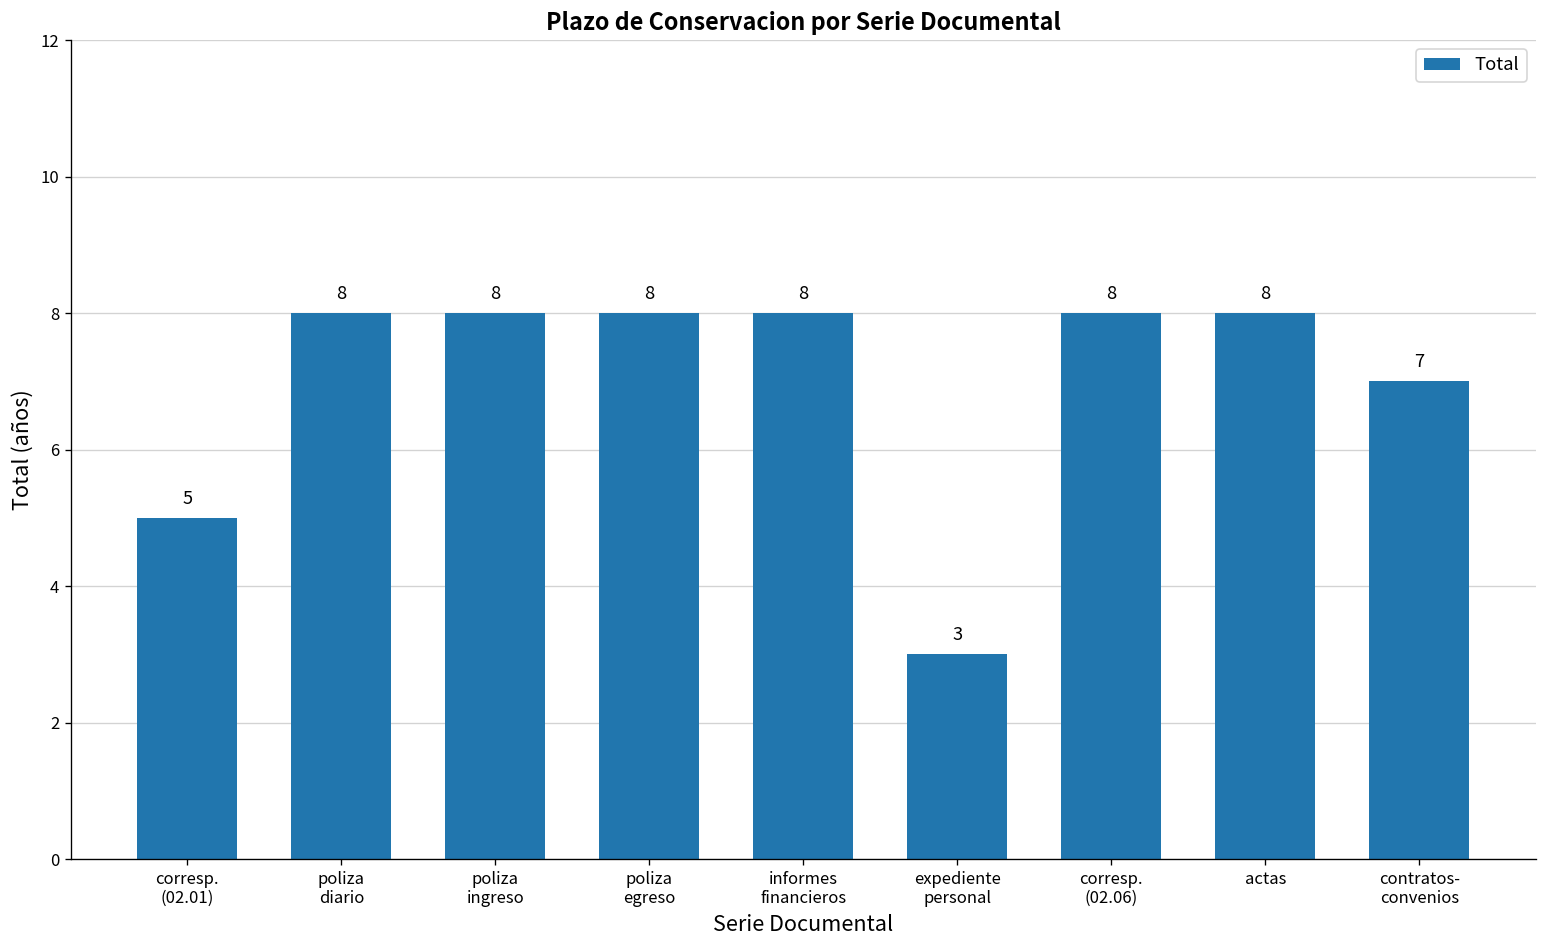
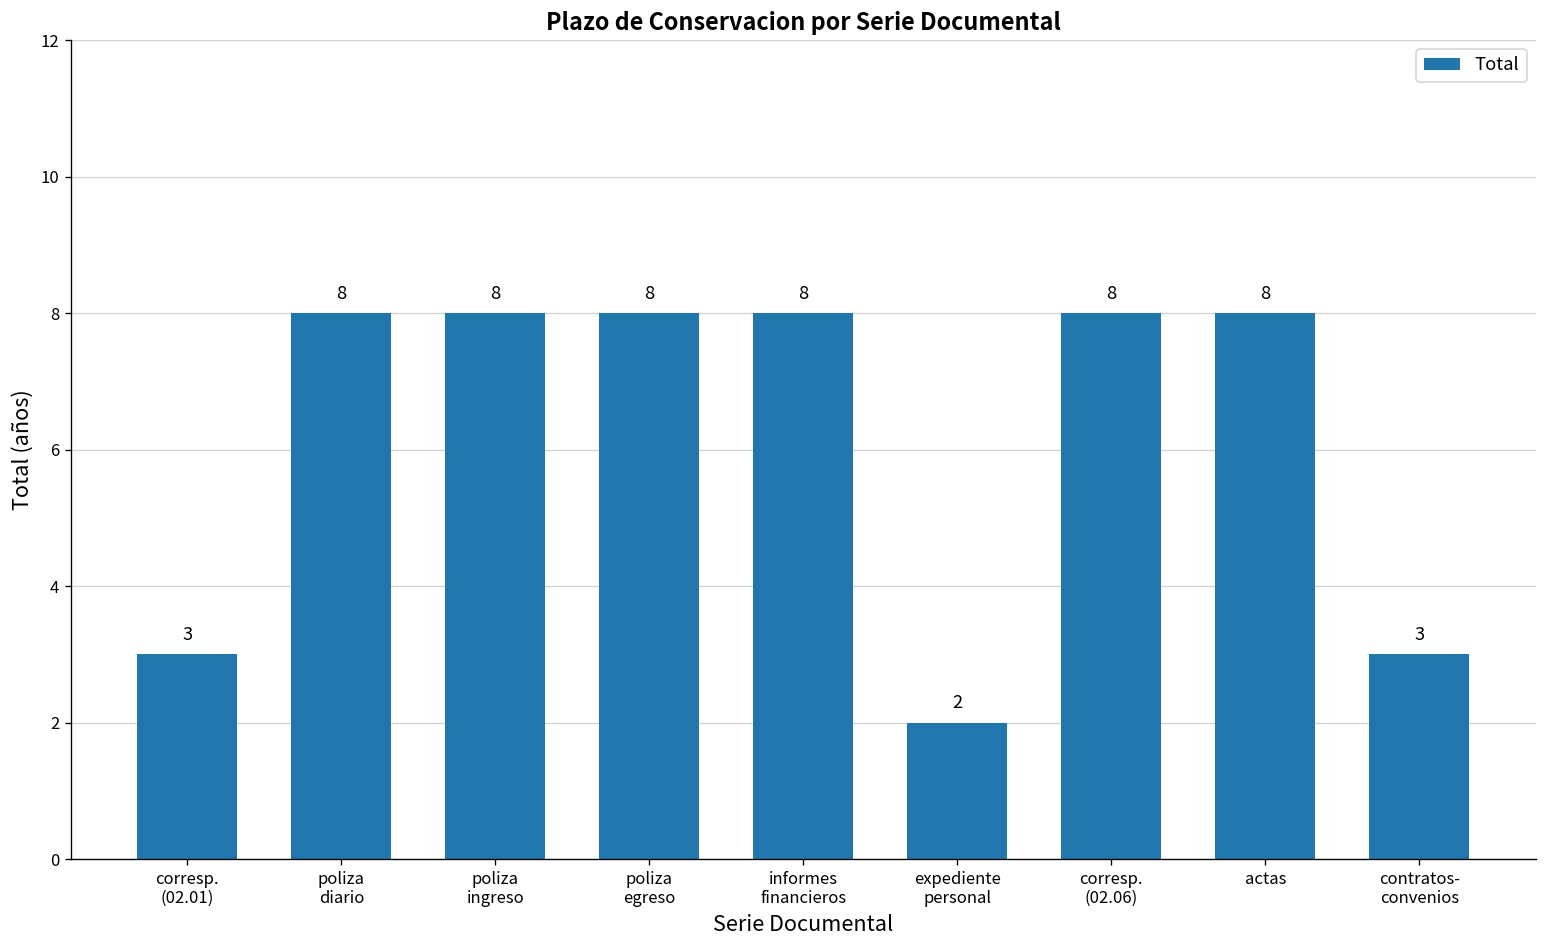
corresp. (02.01): 5 -> 3
expediente personal: 3 -> 2
contratos- convenios: 7 -> 3
